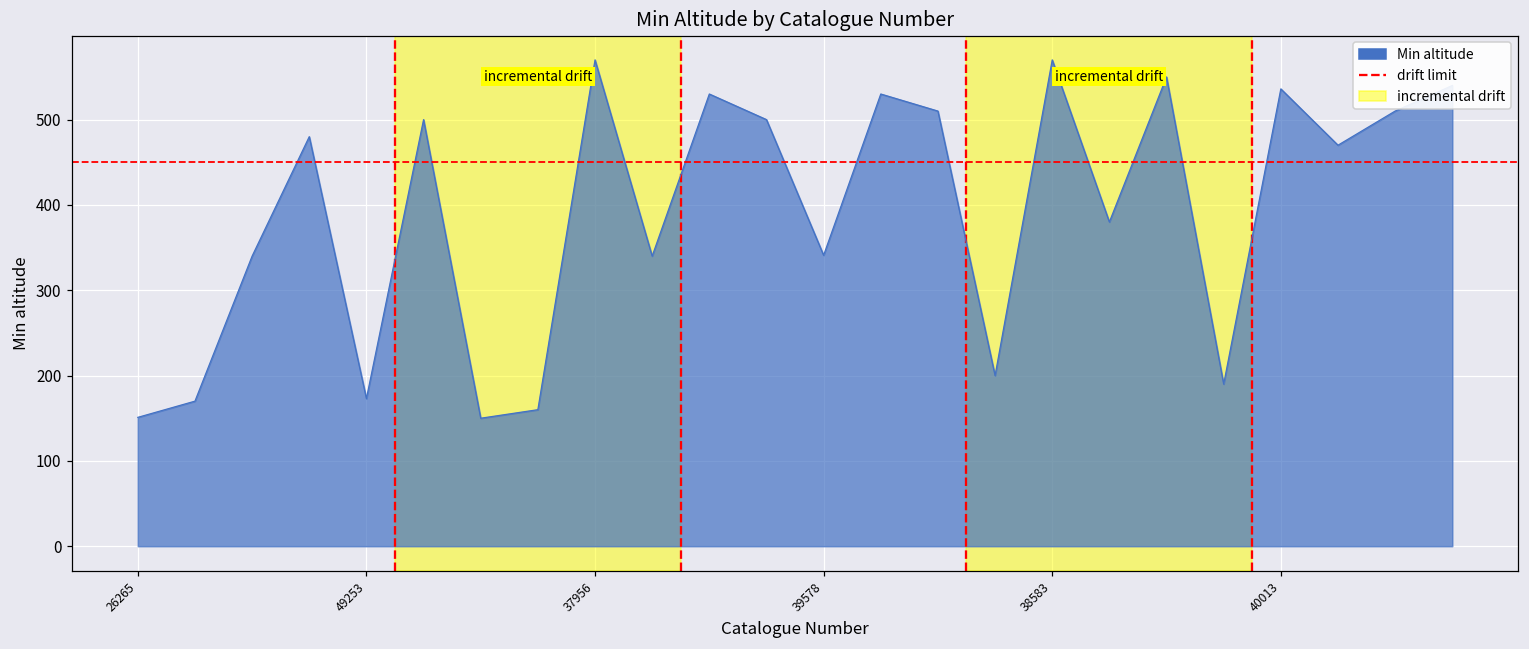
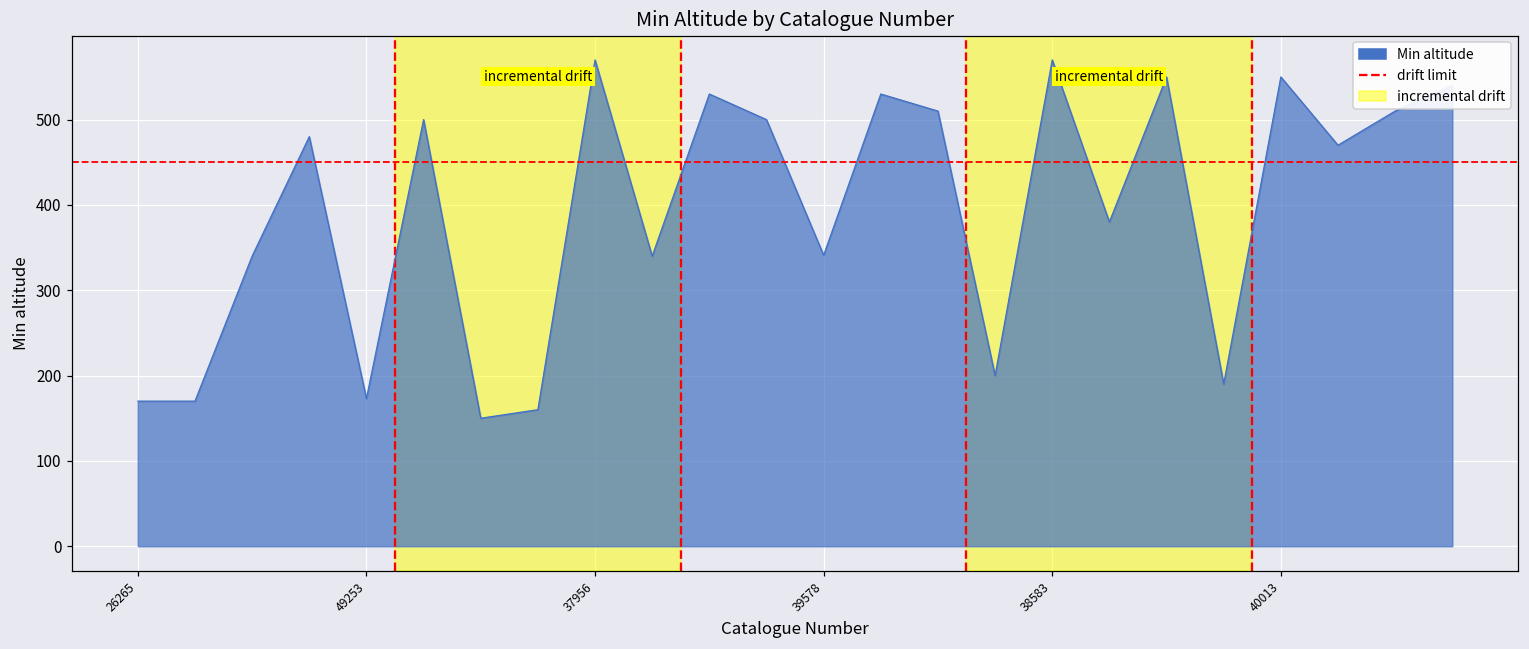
26265: 150 -> 170
40013: 540 -> 550
